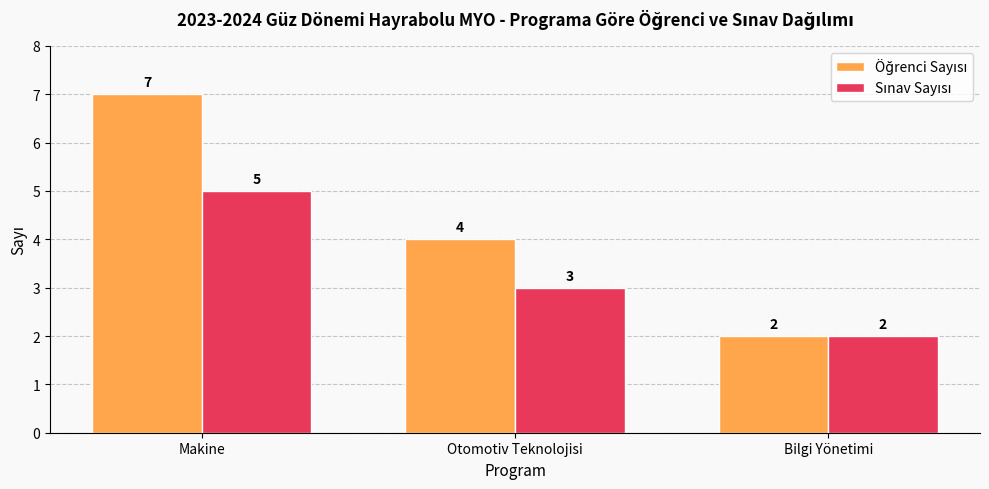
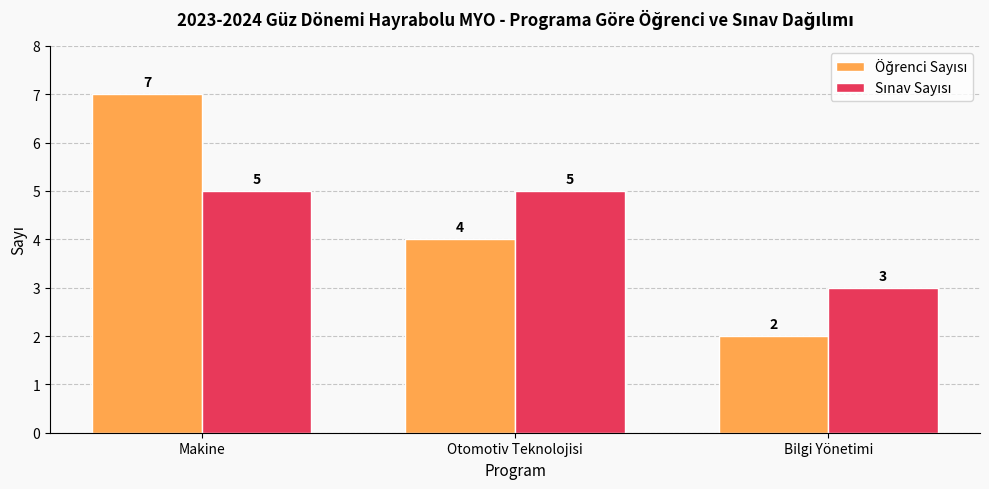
Sınav Sayısı, Otomotiv Teknolojisi: 3 -> 5
Sınav Sayısı, Bilgi Yönetimi: 2 -> 3
